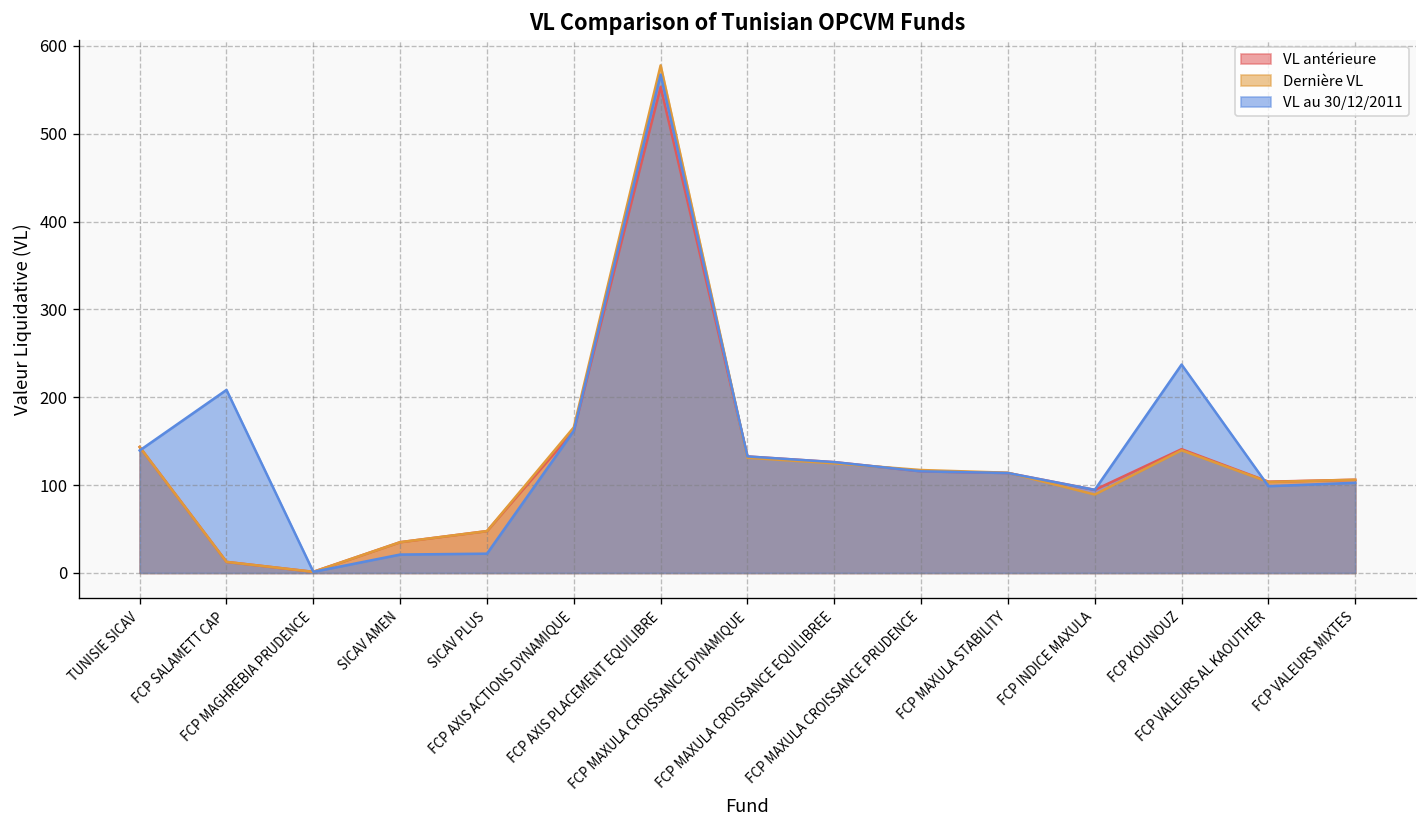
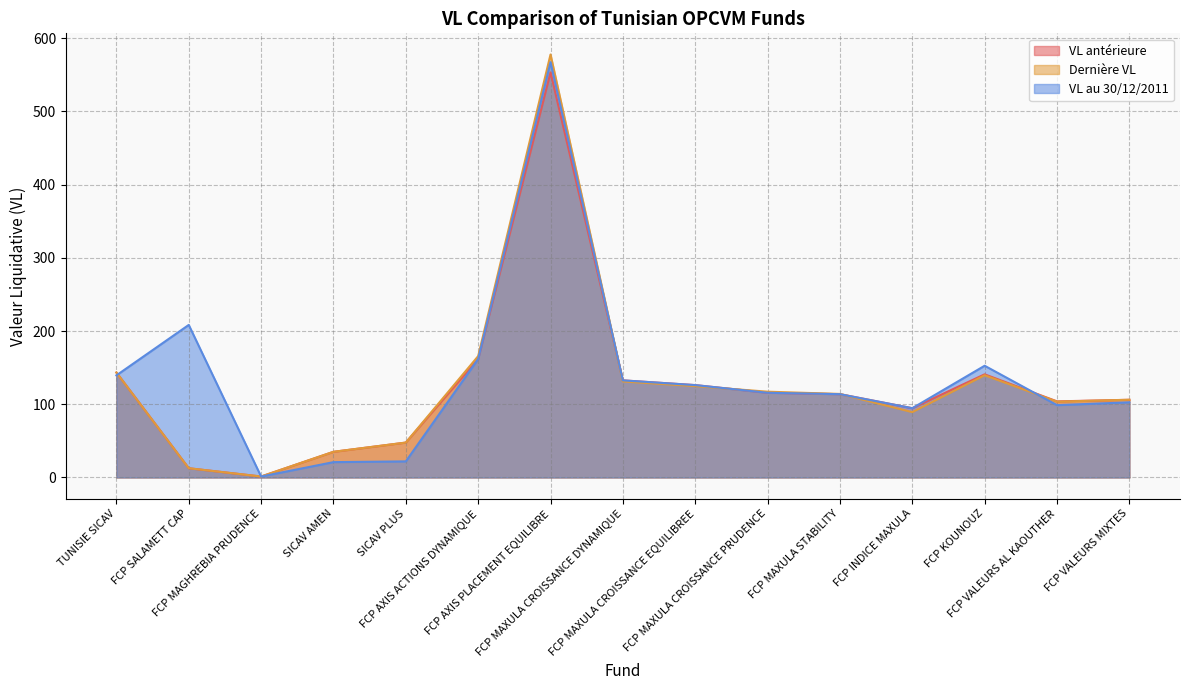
VL au 30/12/2011, FCP KOUNOUZ: 240 -> 150
